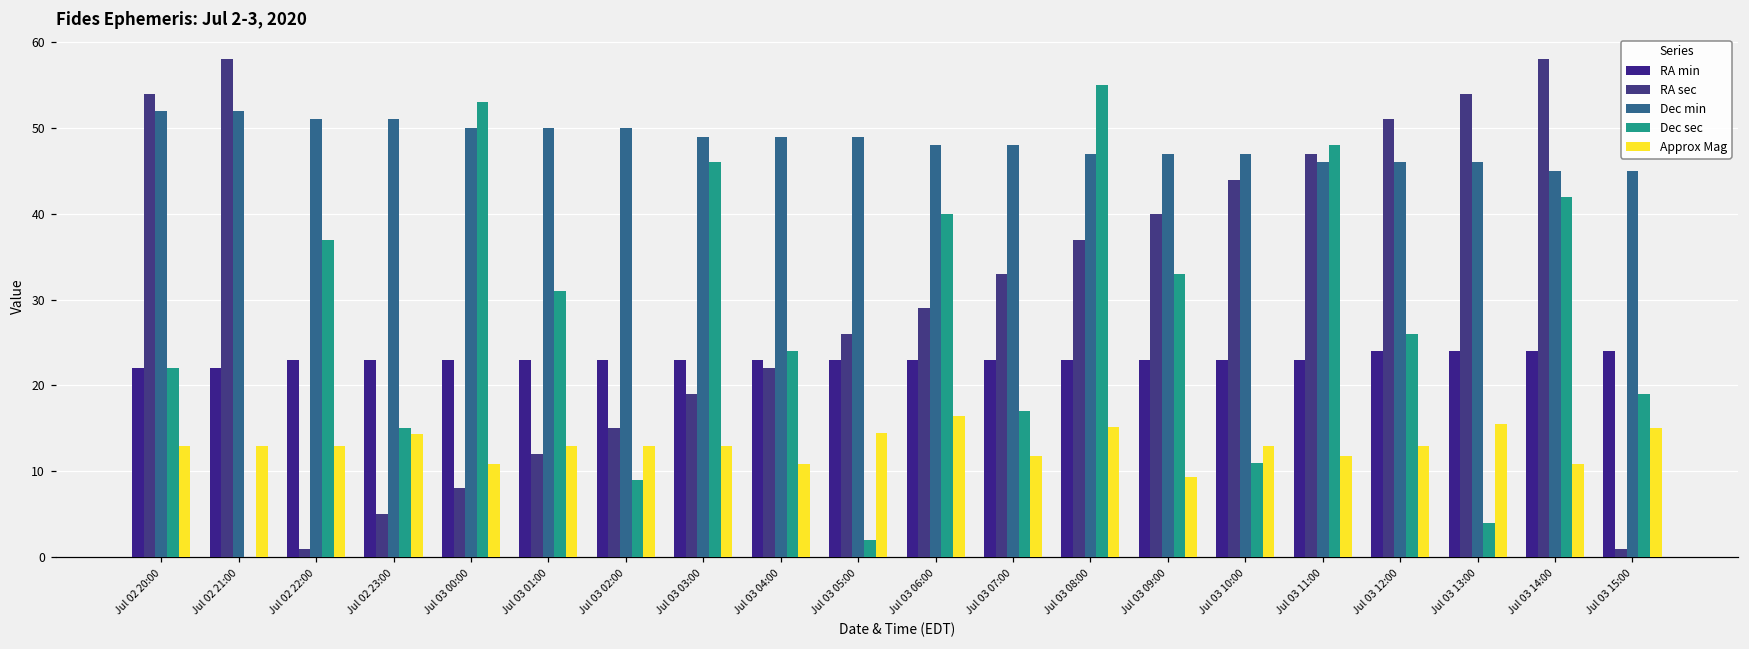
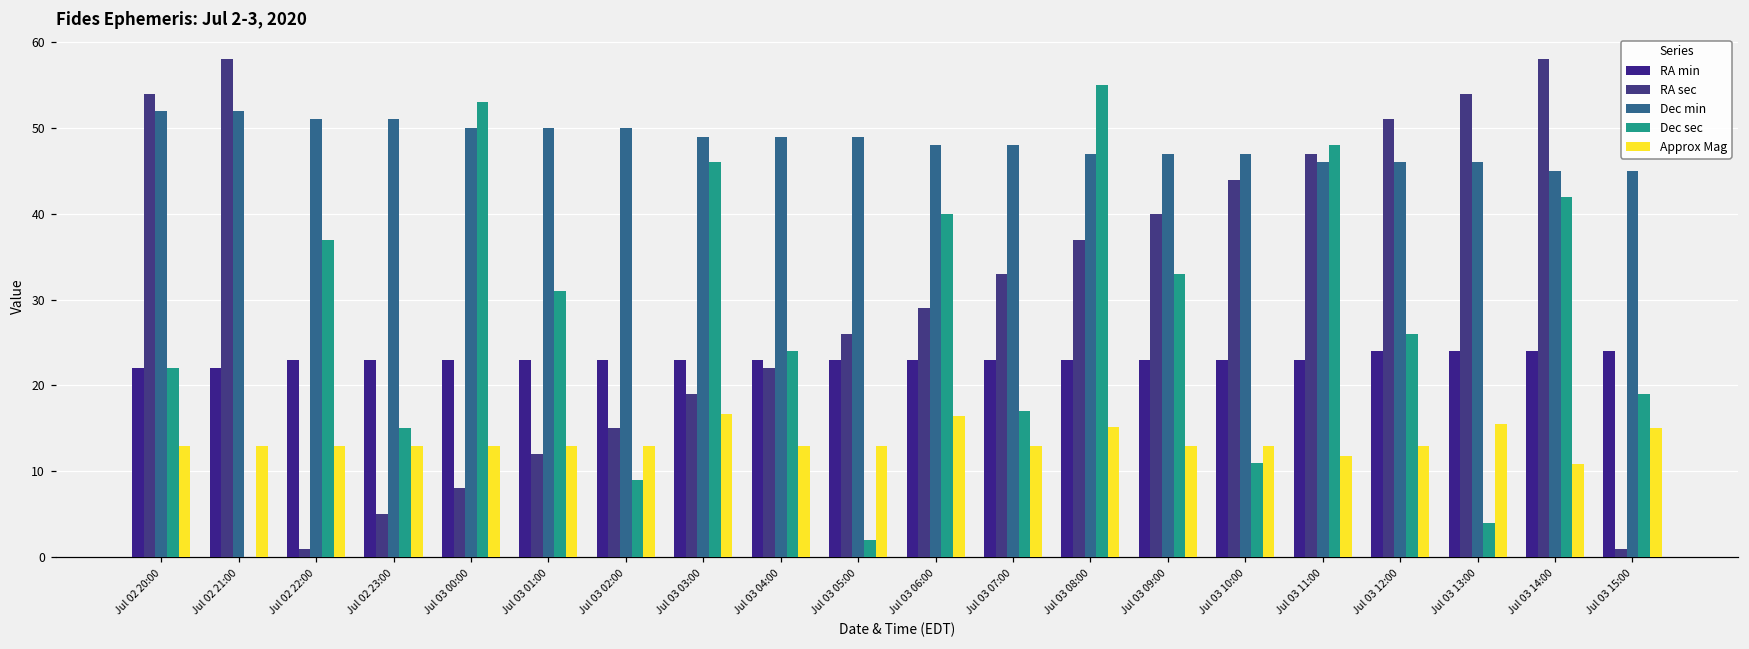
Approx Mag, Jul 02 23:00: 14 -> 13
Approx Mag, Jul 03 00:00: 11 -> 13
Approx Mag, Jul 03 03:00: 13 -> 17
Approx Mag, Jul 03 04:00: 11 -> 13
Approx Mag, Jul 03 05:00: 15 -> 13
Approx Mag, Jul 03 07:00: 12 -> 13
Approx Mag, Jul 03 09:00: 9 -> 13
